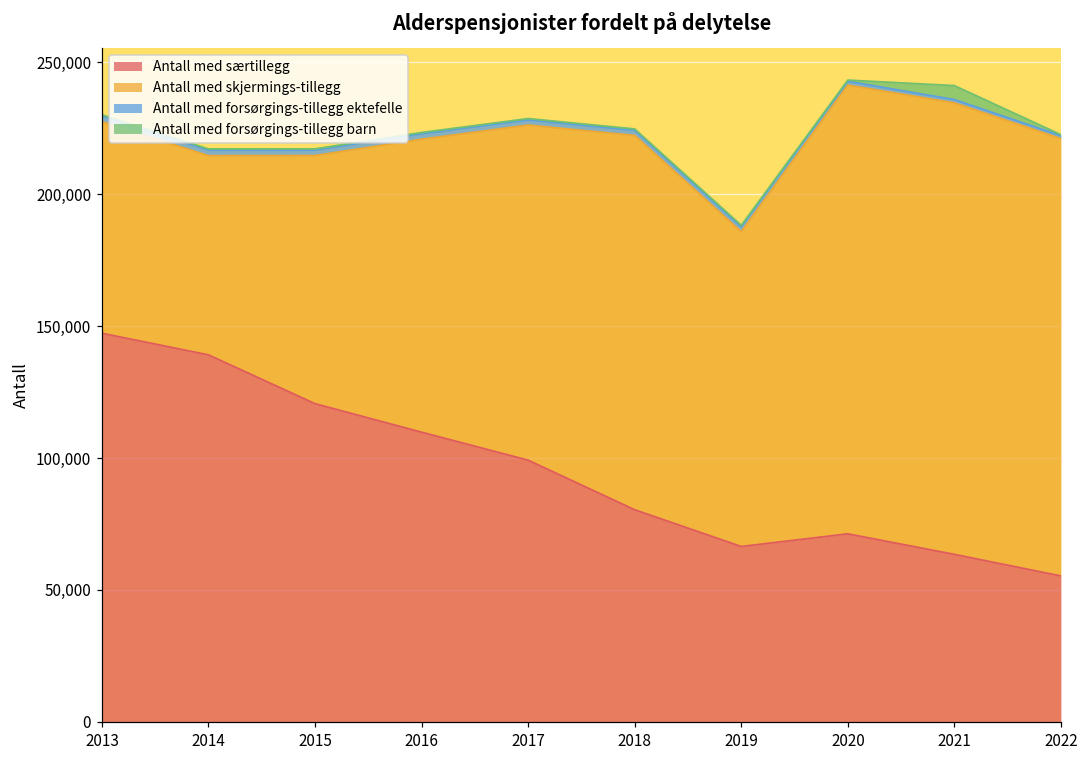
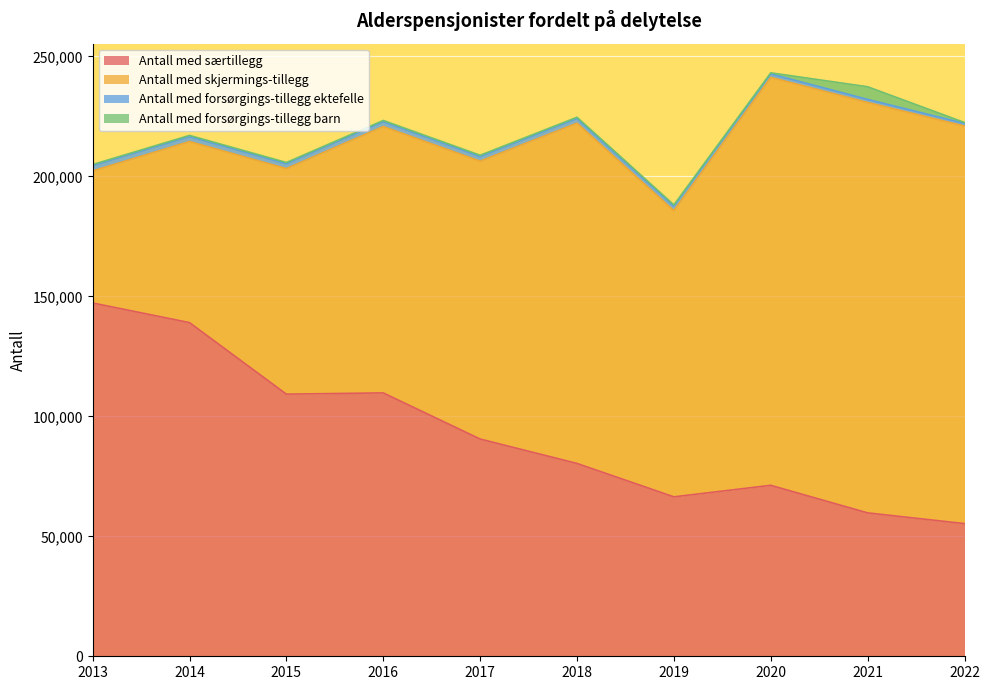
Antall med skjermings-tillegg, 2013: 80,000 -> 55,000
Antall med særtillegg, 2015: 121,000 -> 109,000
Antall med særtillegg, 2017: 99,000 -> 91,000
Antall med skjermings-tillegg, 2017: 127,000 -> 116,000
Antall med særtillegg, 2021: 63,000 -> 60,000
